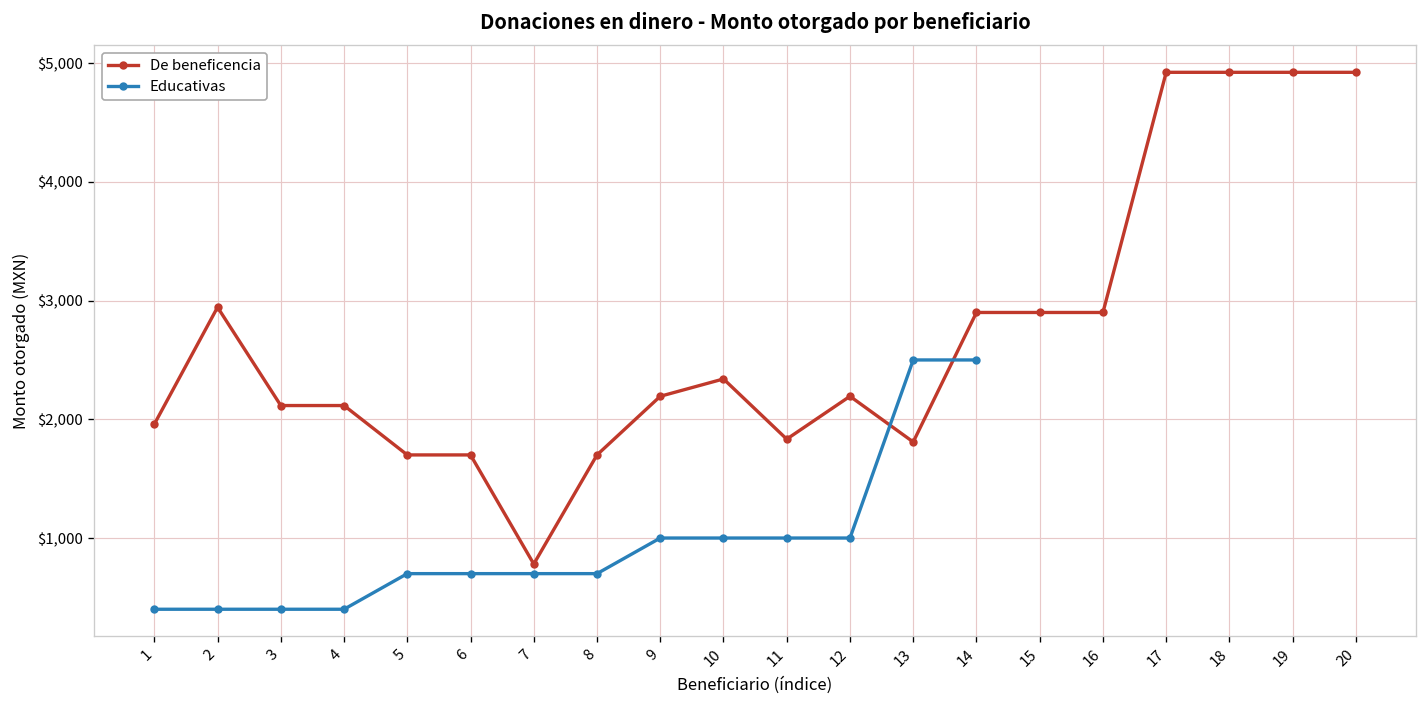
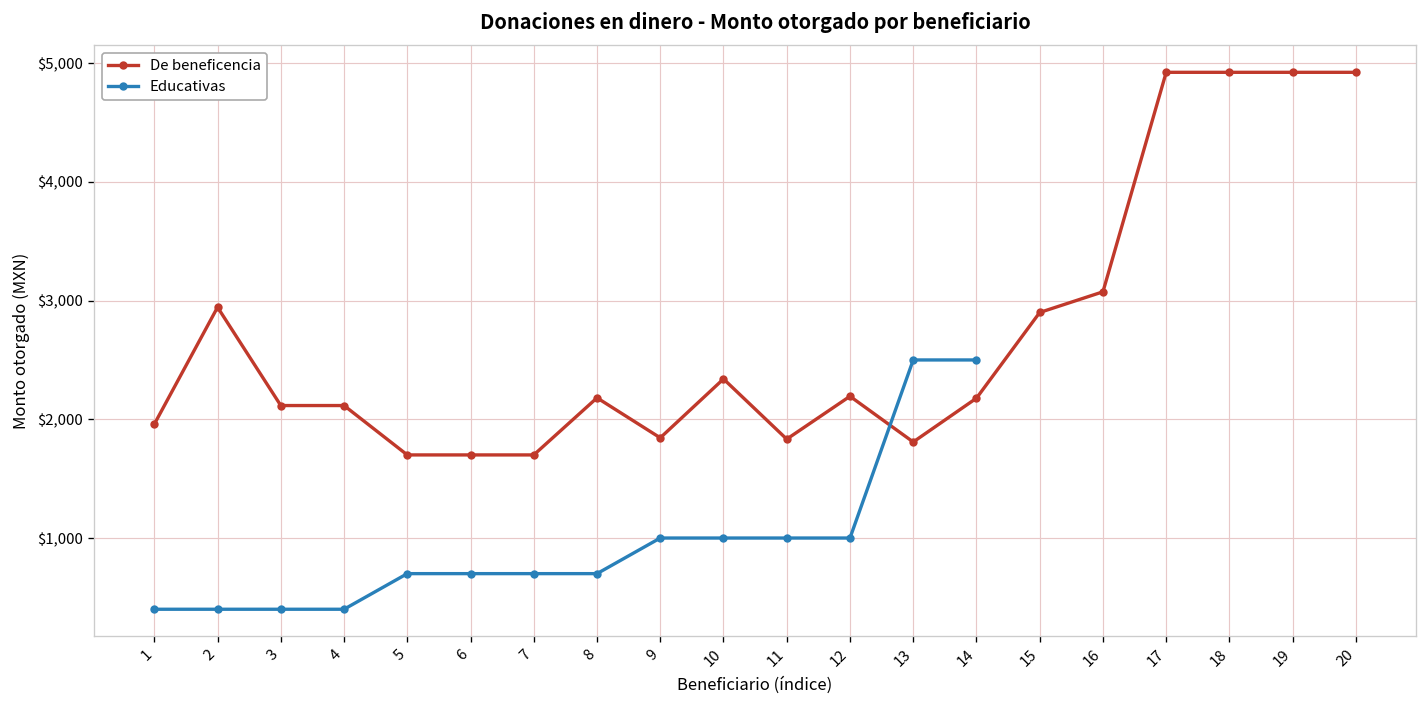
De beneficencia, 7: $800 -> $1,700
De beneficencia, 8: $1,700 -> $2,200
De beneficencia, 9: $2,200 -> $1,800
De beneficencia, 14: $2,900 -> $2,200
De beneficencia, 16: $2,900 -> $3,100
